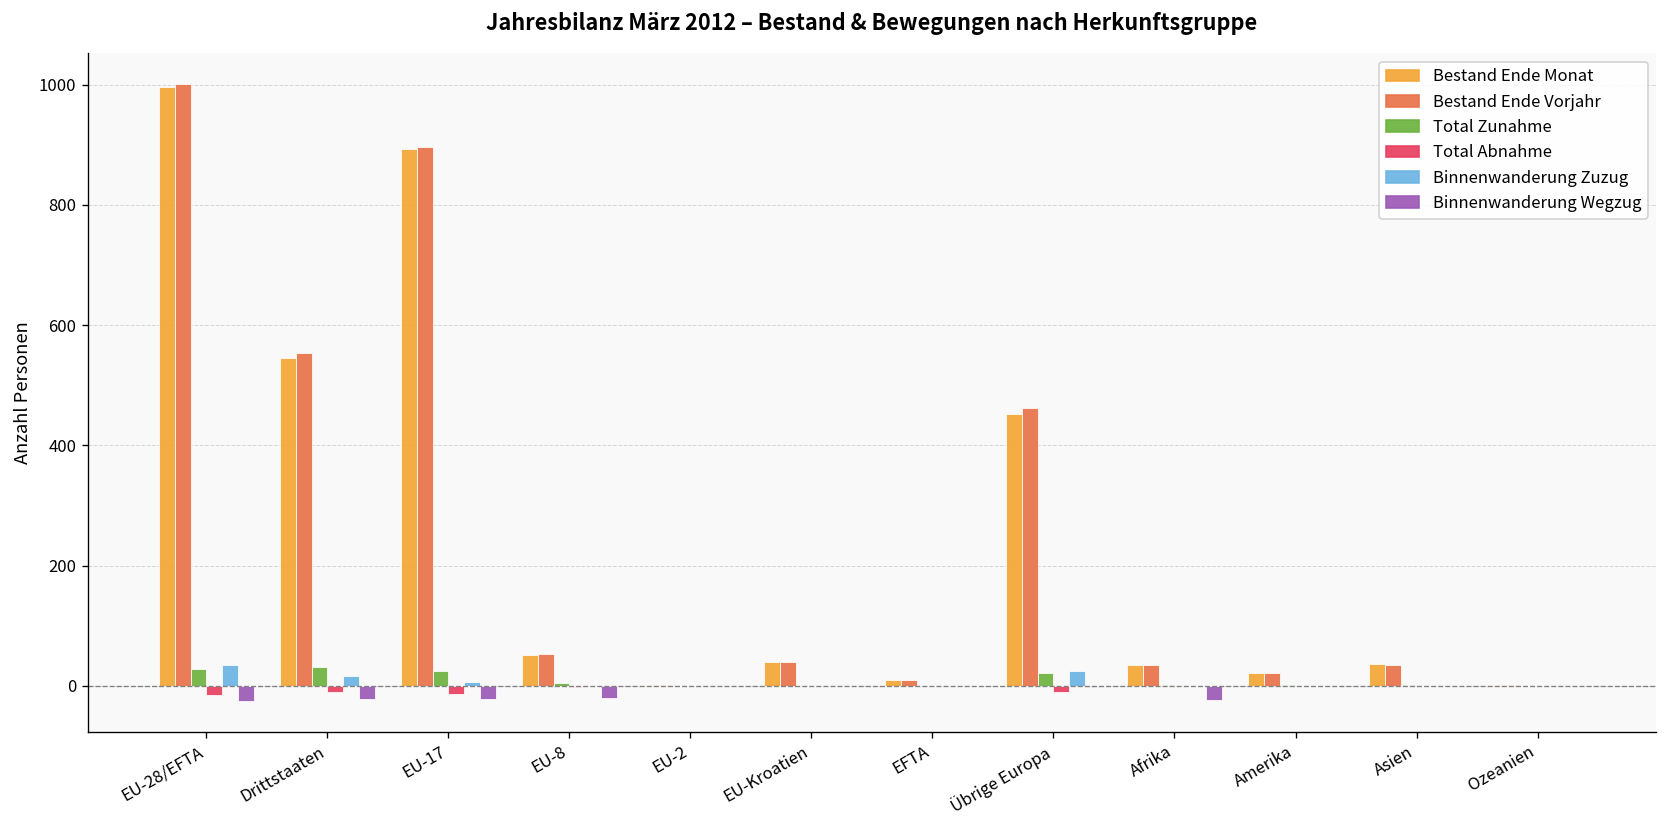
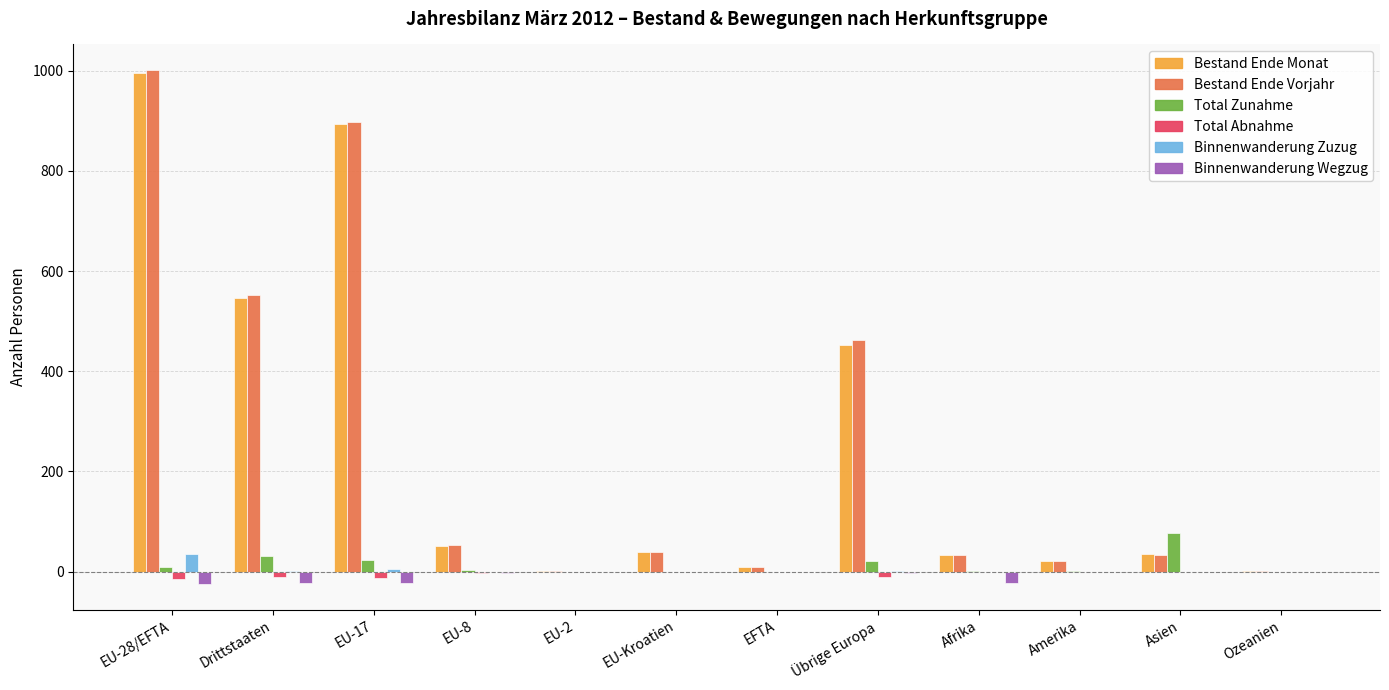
Total Zunahme, EU-28/EFTA: 30 -> 10
Binnenwanderung Zuzug, Drittstaaten: 20 -> 0
Binnenwanderung Wegzug, EU-8: -20 -> 0
Binnenwanderung Zuzug, Übrige Europa: 20 -> 0
Total Zunahme, Asien: 0 -> 80
